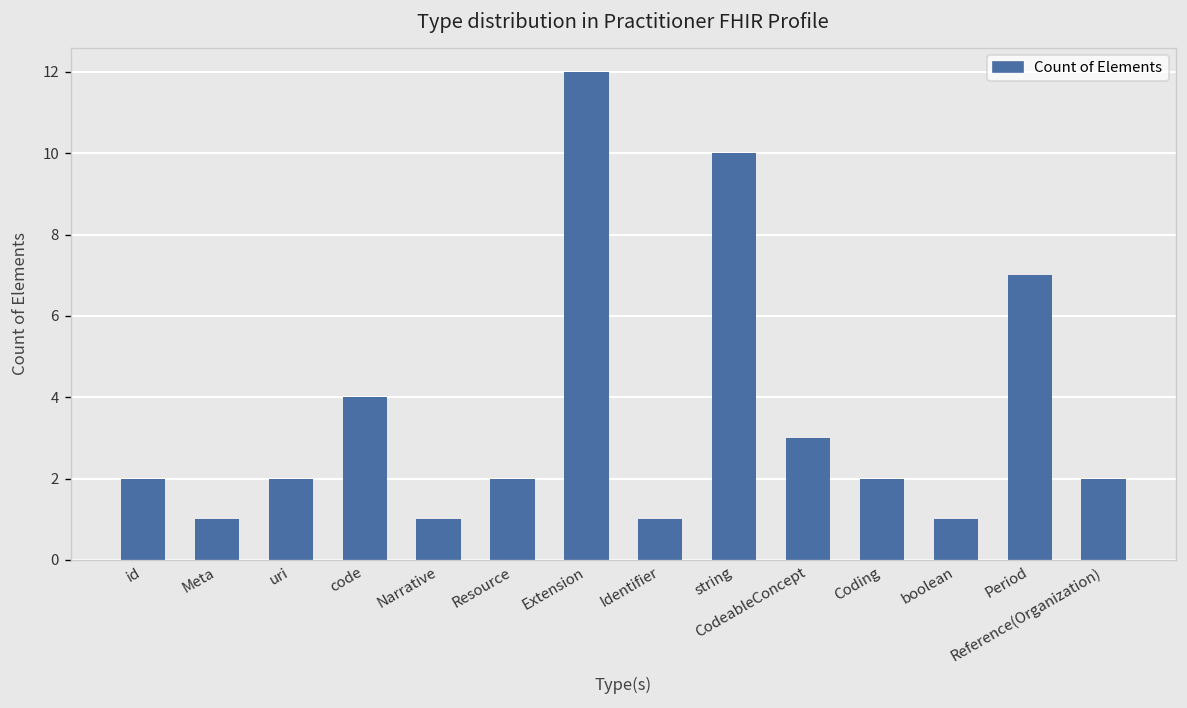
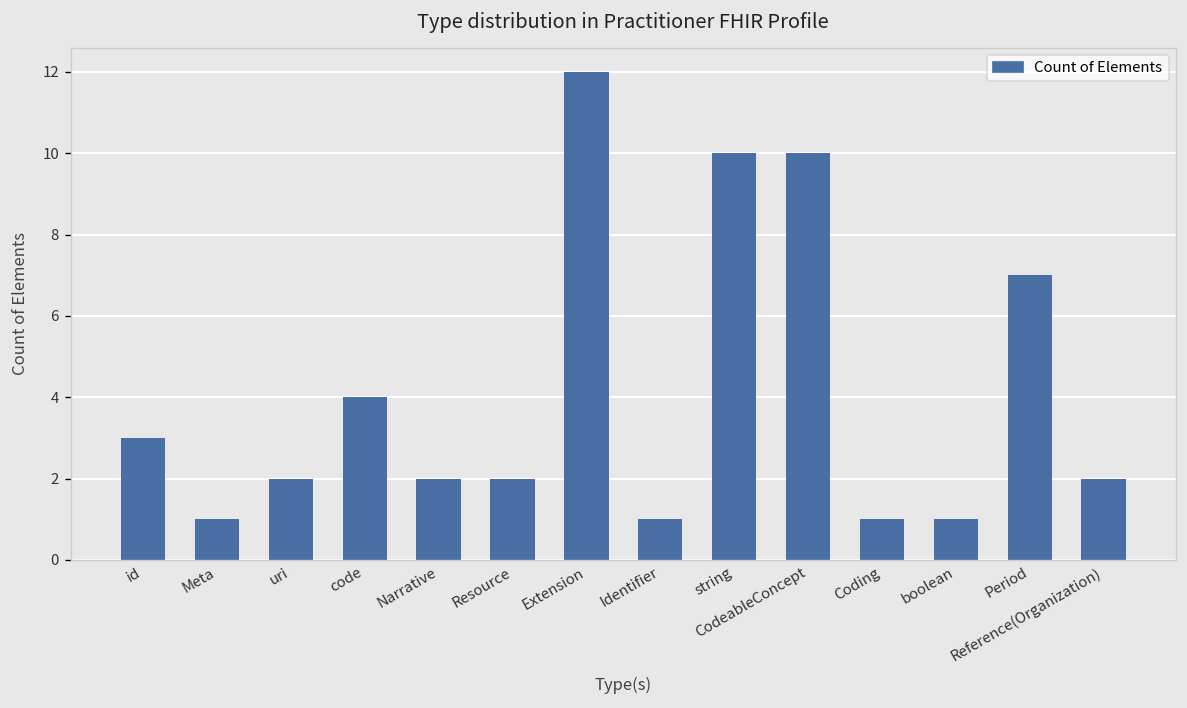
id: 2 -> 3
Narrative: 1 -> 2
CodeableConcept: 3 -> 10
Coding: 2 -> 1
